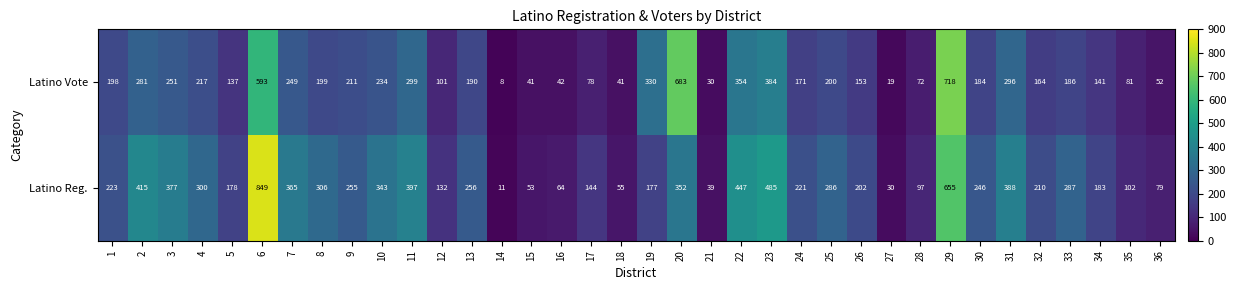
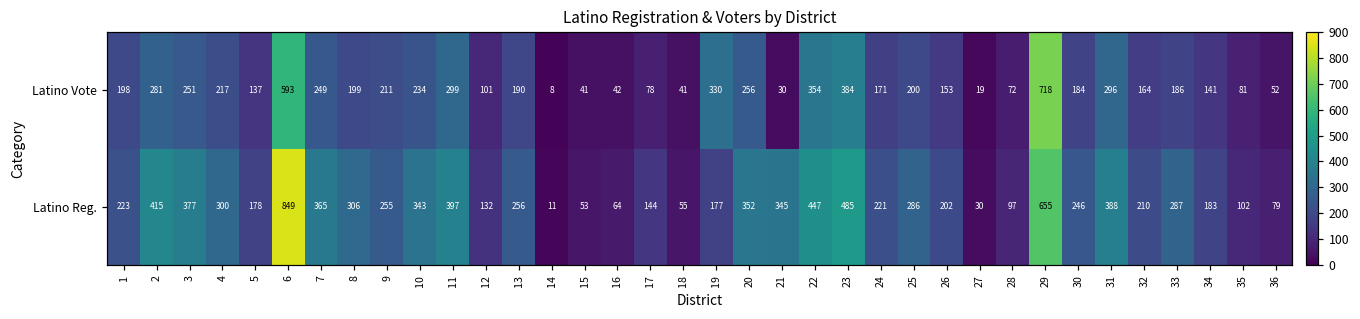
Latino Vote, 20: 683 -> 256
Latino Reg., 21: 39 -> 345
